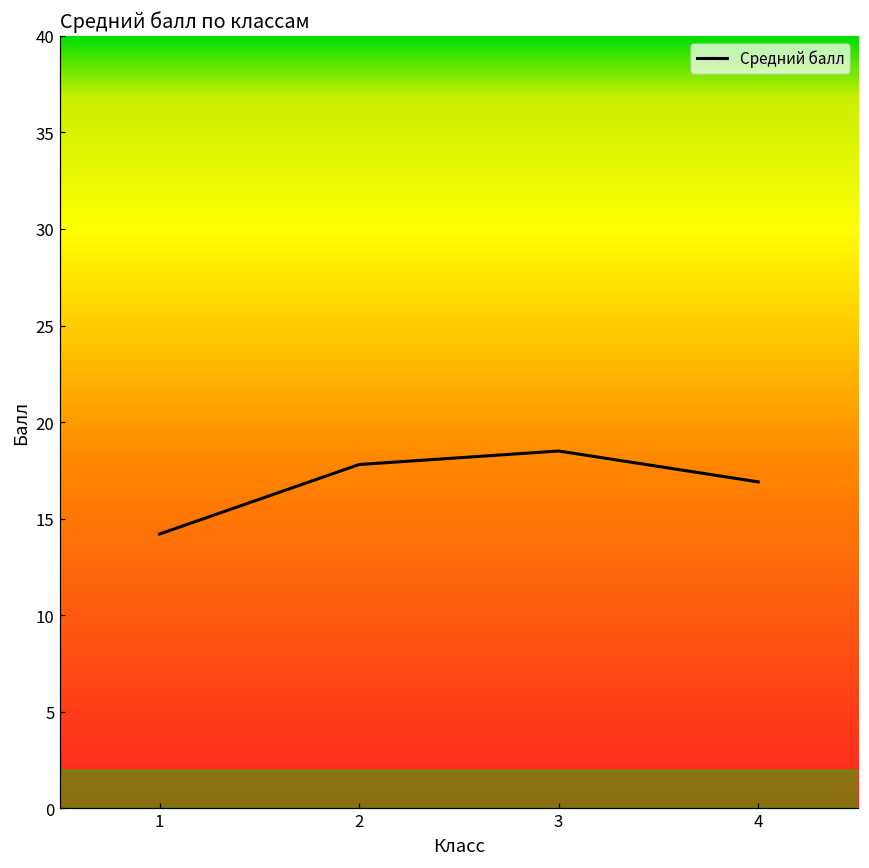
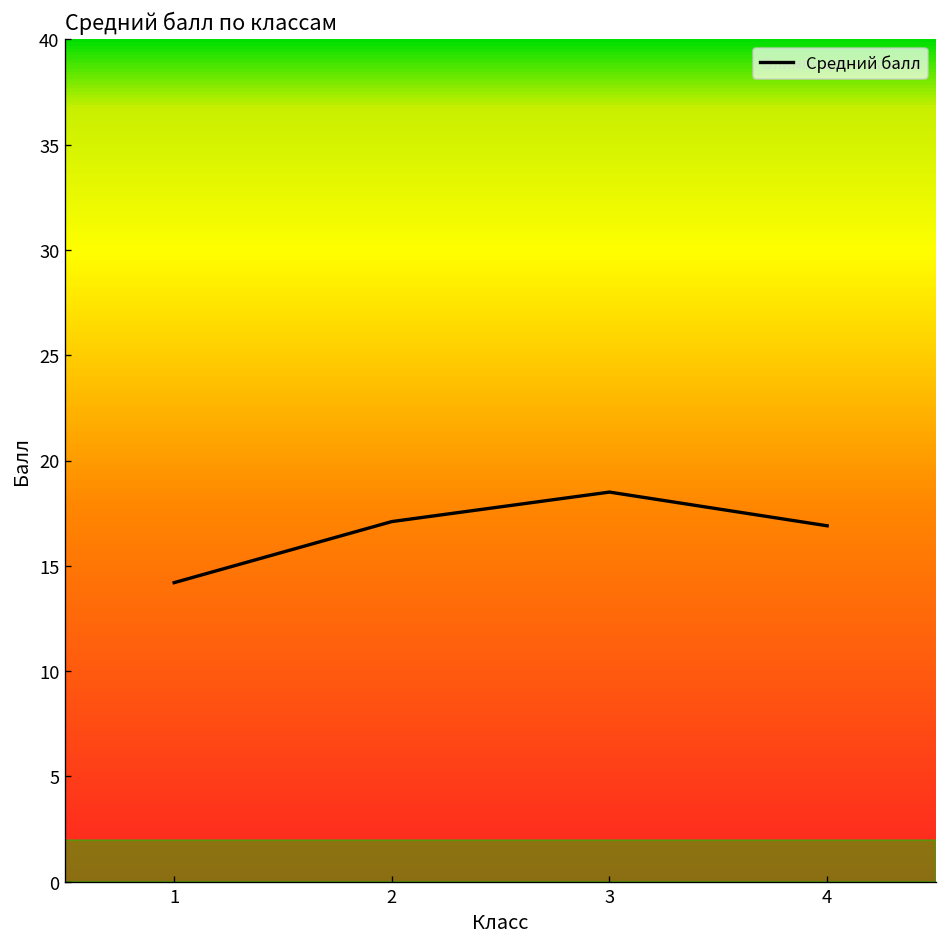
2: 17.8 -> 17.1
